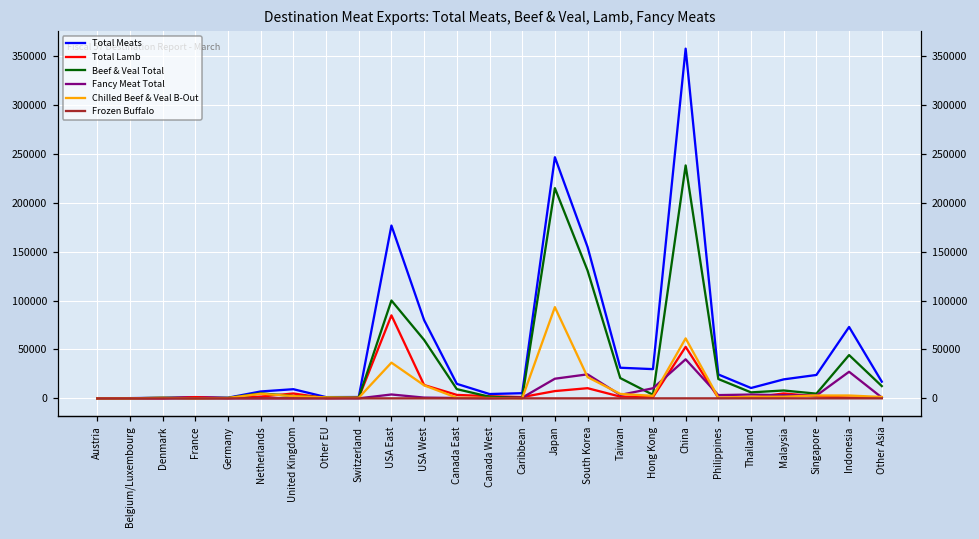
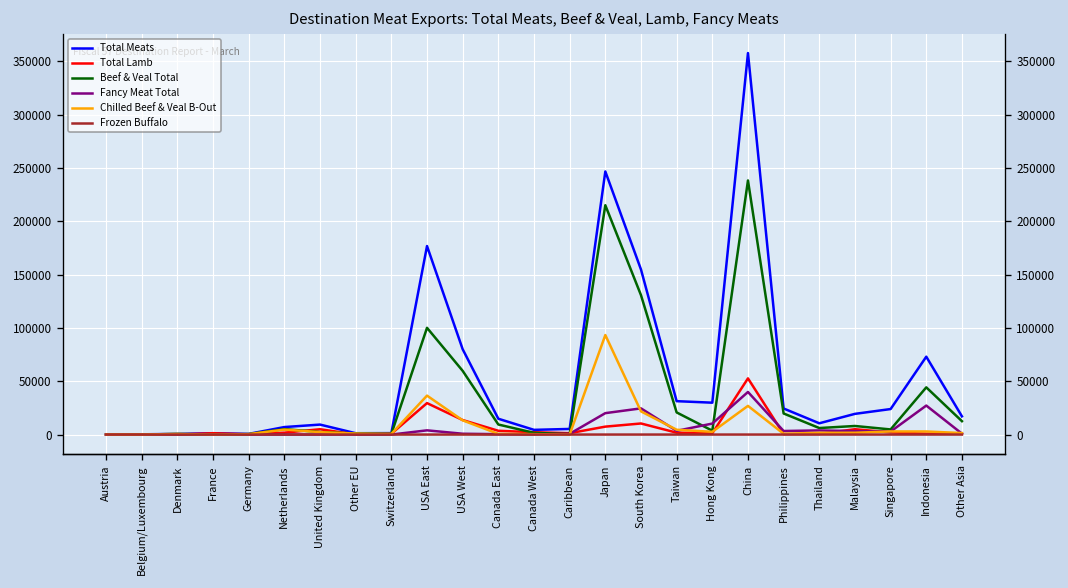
Total Lamb, USA East: 80000 -> 30000
Chilled Beef & Veal B-Out, China: 60000 -> 30000
